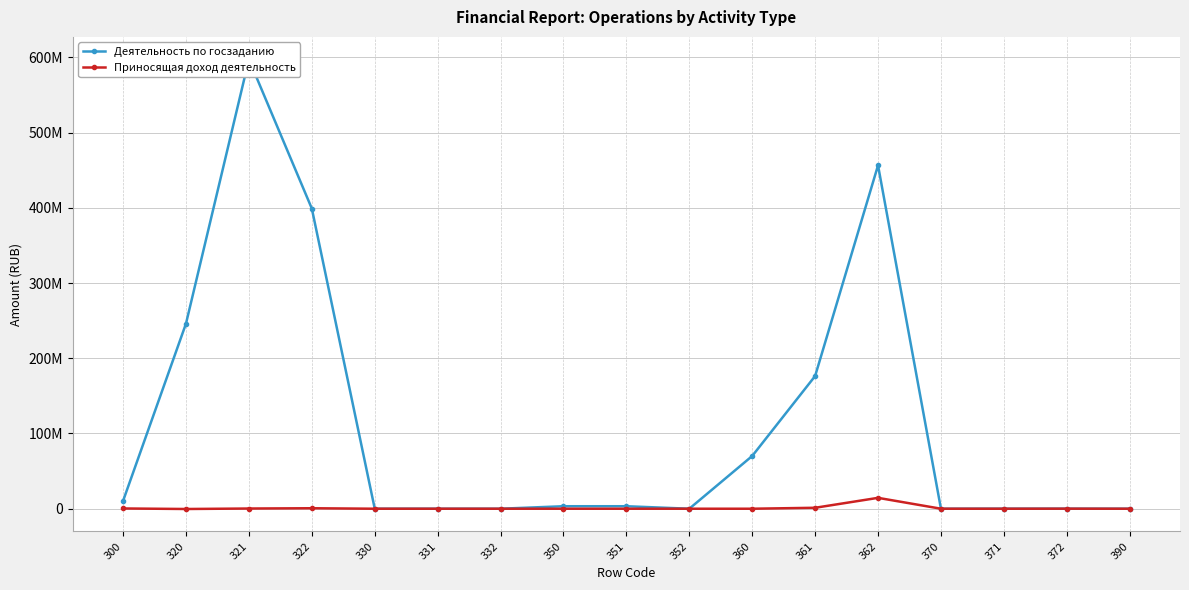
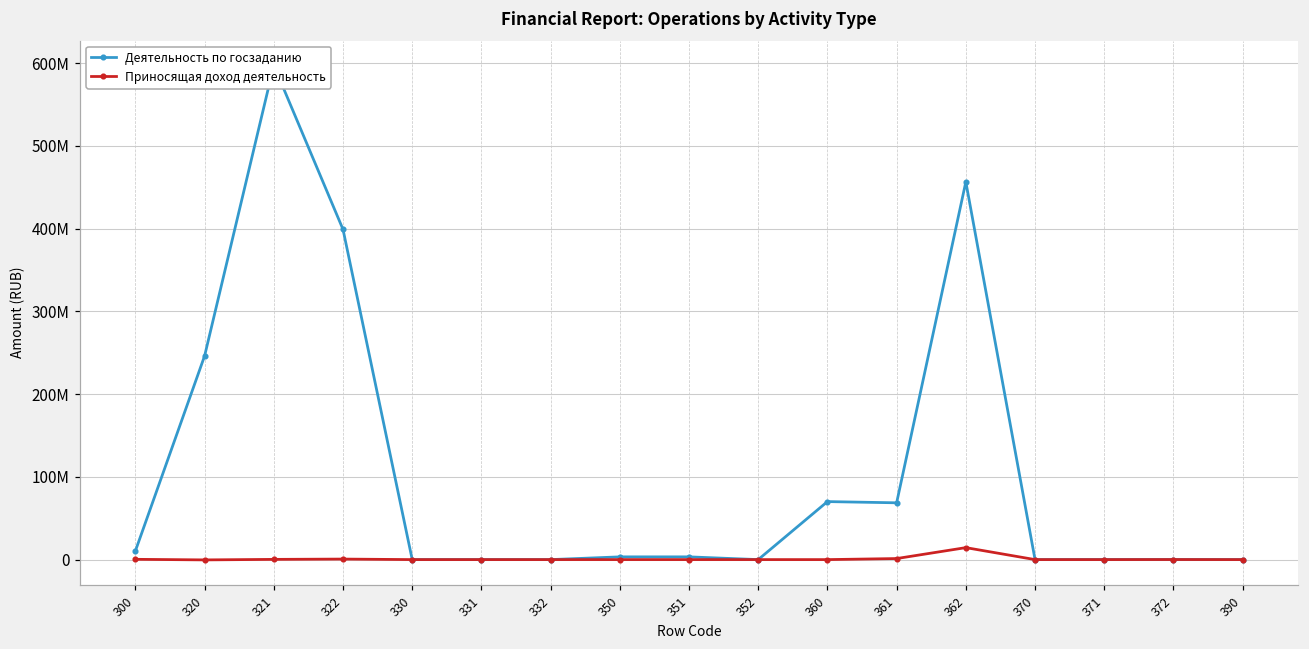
Деятельность по госзаданию, 361: 180000000 -> 70000000
